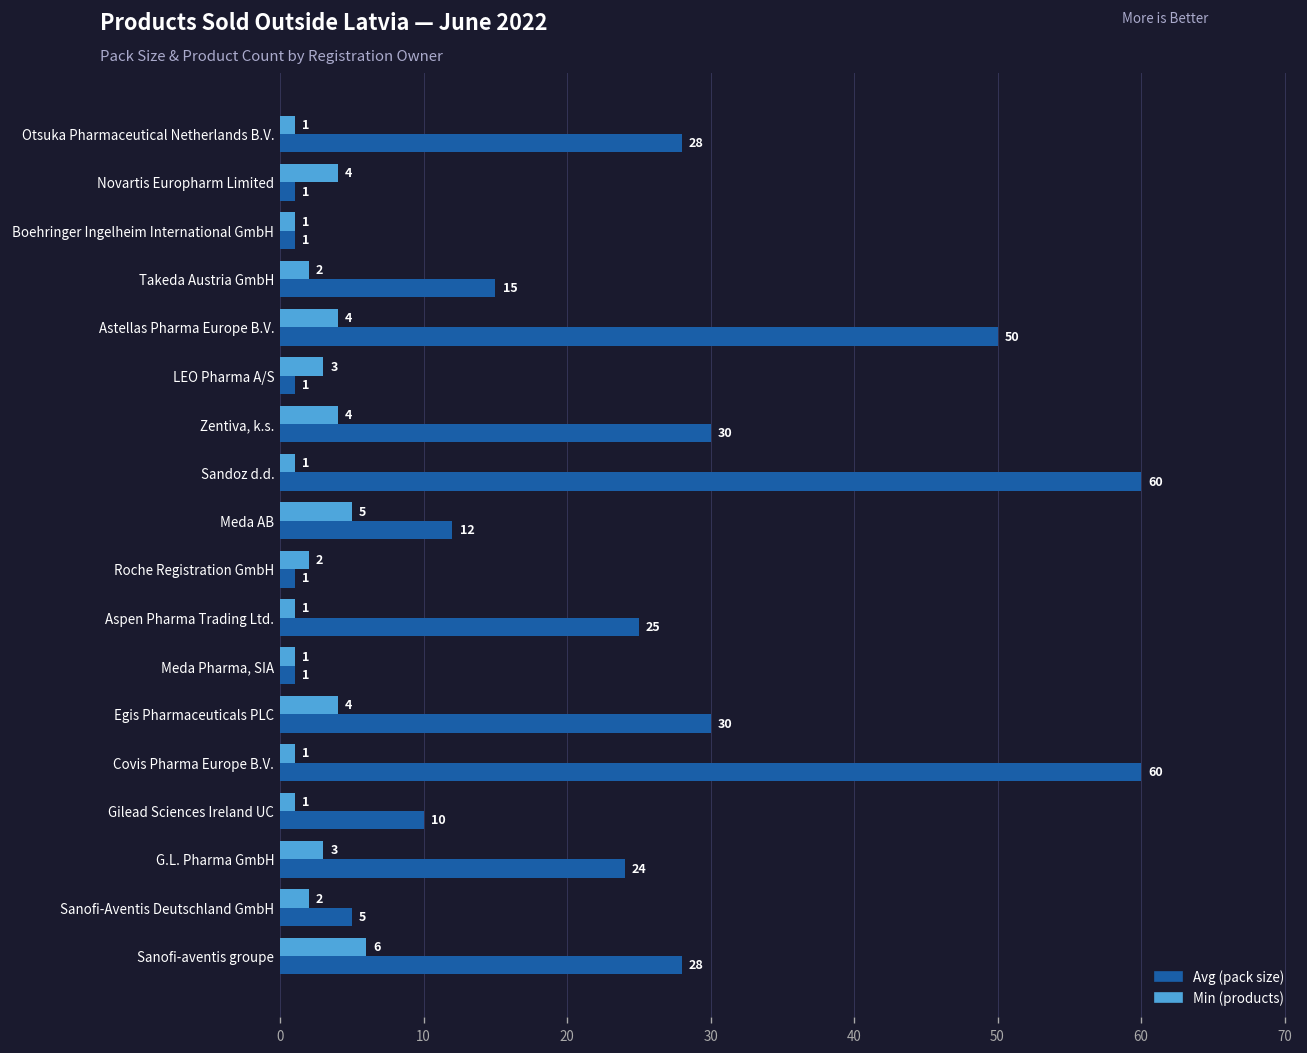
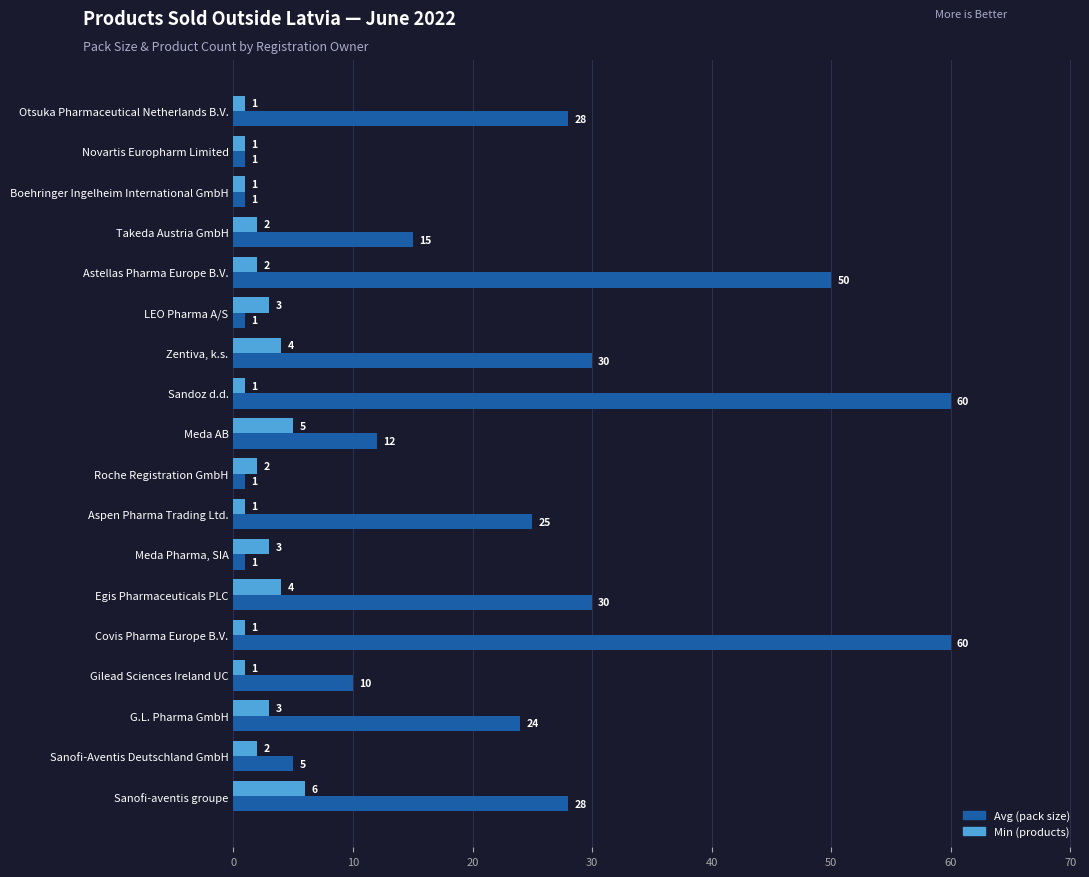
Min (products), Novartis Europharm Limited: 4 -> 1
Min (products), Astellas Pharma Europe B.V.: 4 -> 2
Min (products), Meda Pharma, SIA: 1 -> 3
